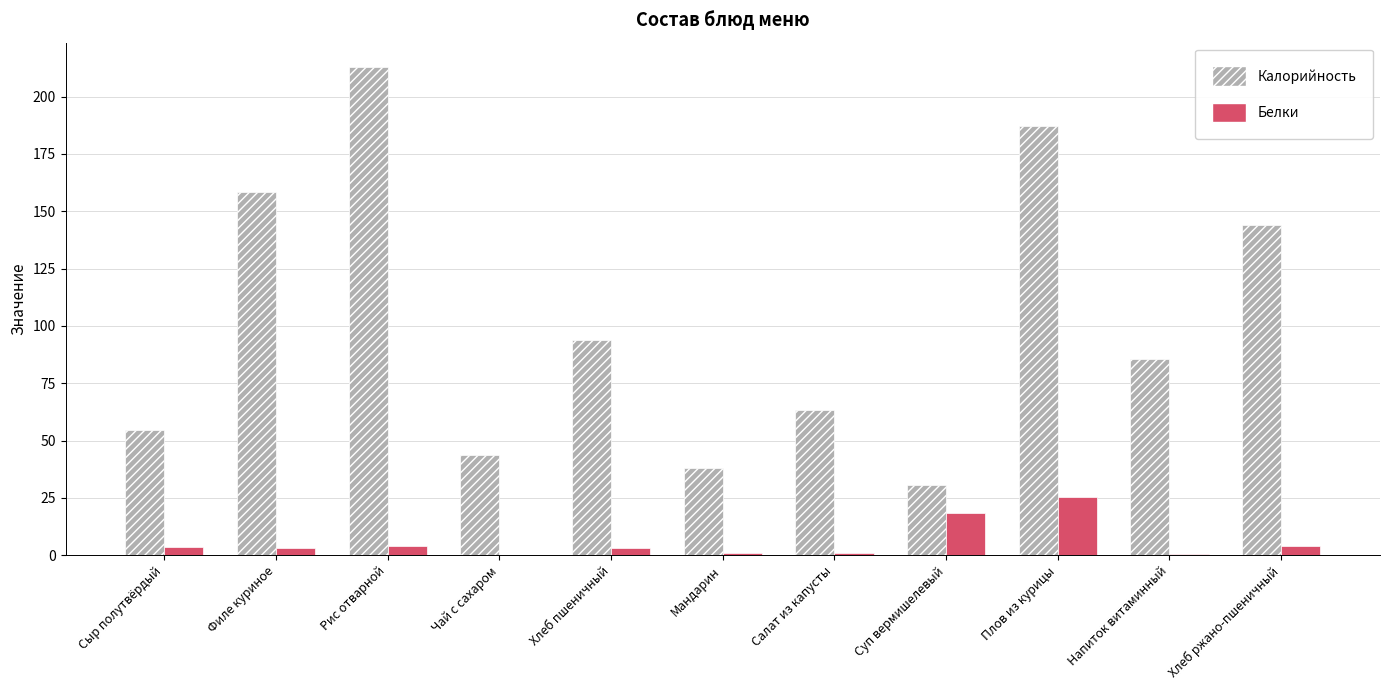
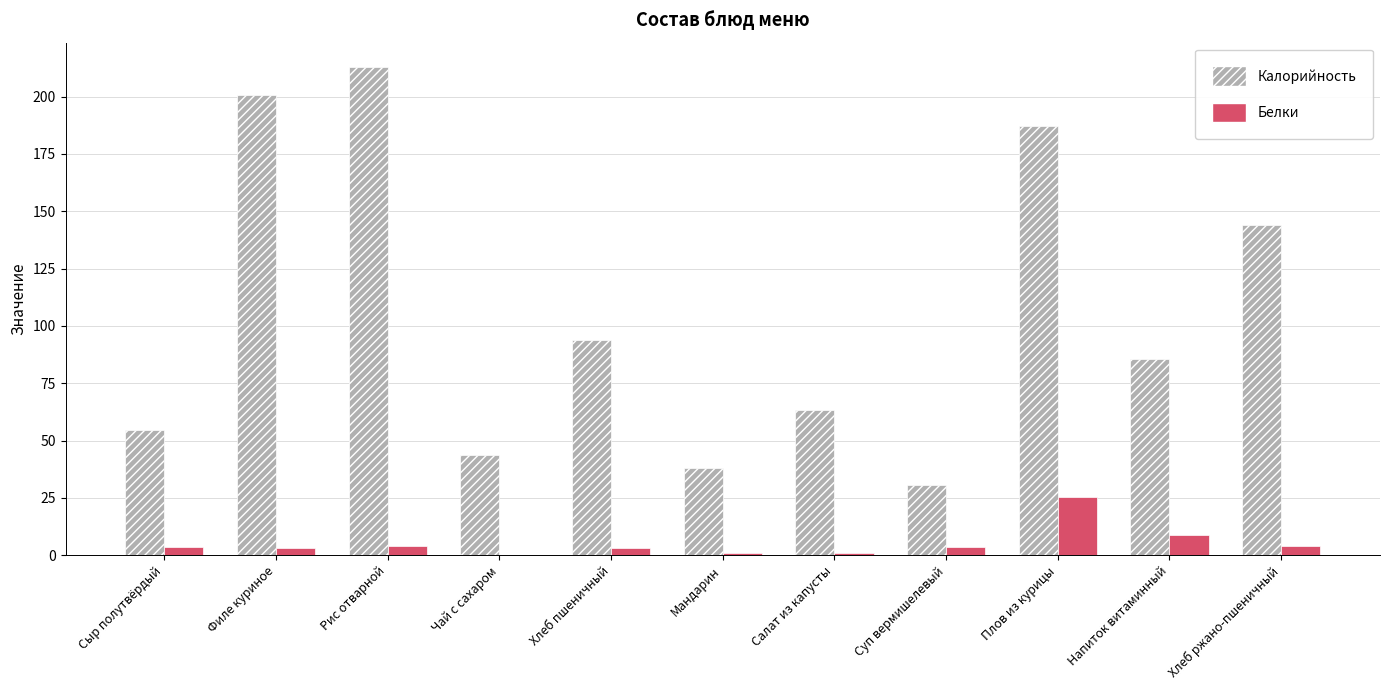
Калорийность, Филе куриное: 158 -> 201
Белки, Суп вермишелевый: 18 -> 4
Белки, Напиток витаминный: 0 -> 9
